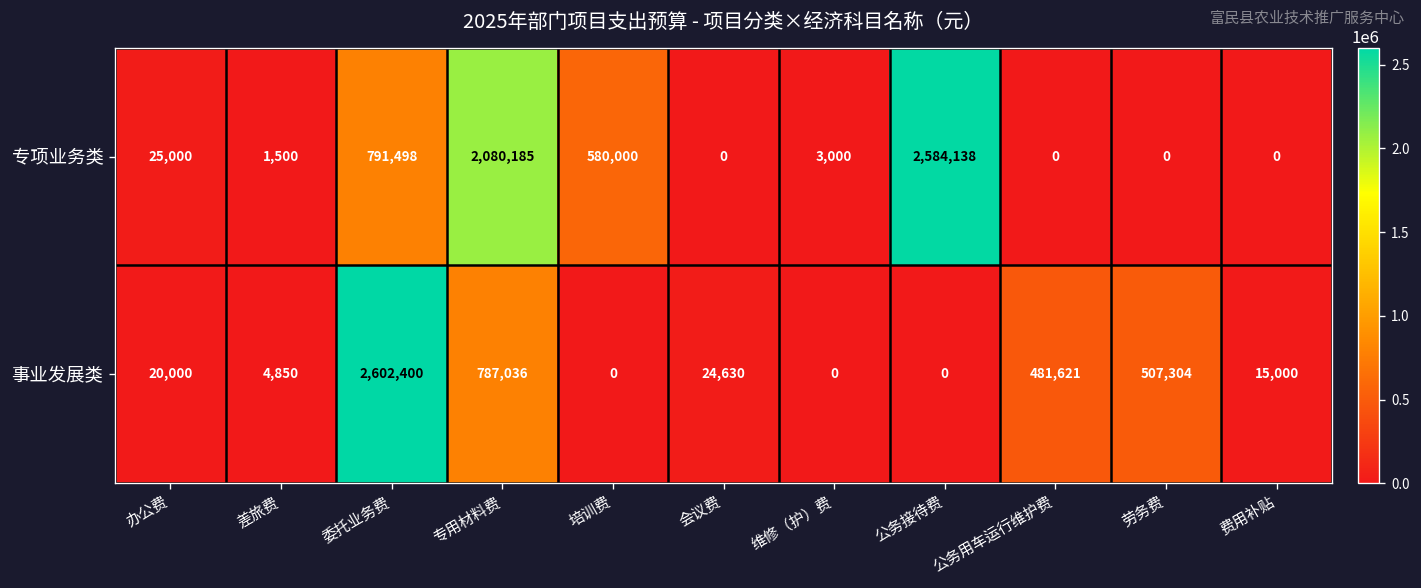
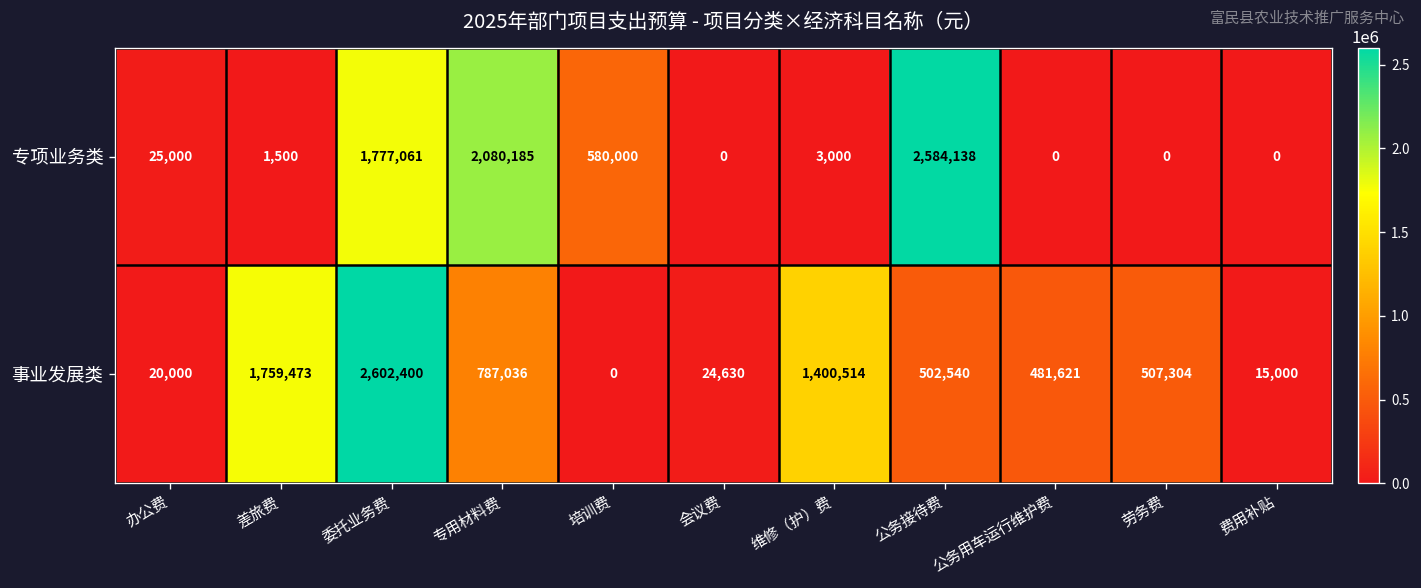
专项业务类, 委托业务费: 791,498 -> 1,777,061
事业发展类, 差旅费: 4,850 -> 1,759,473
事业发展类, 维修（护）费: 0 -> 1,400,514
事业发展类, 公务接待费: 0 -> 502,540
